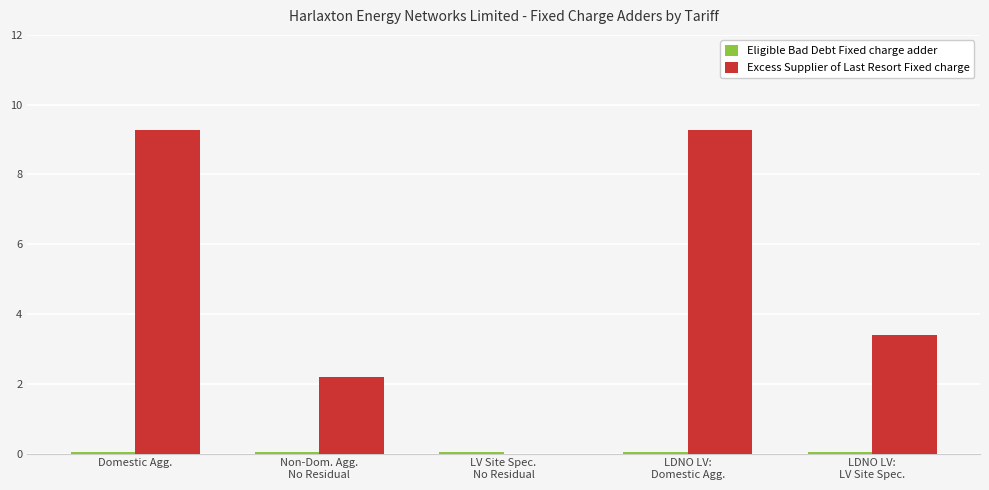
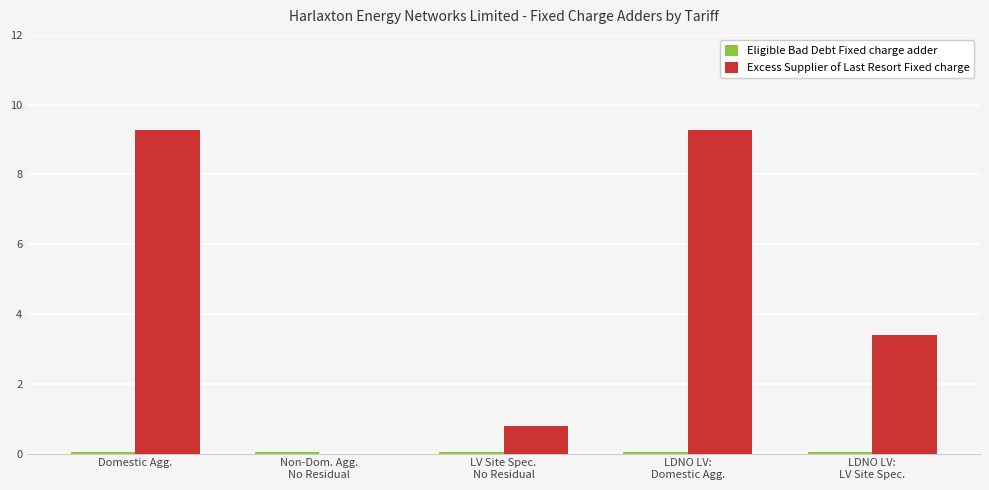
Excess Supplier of Last Resort Fixed charge, Non-Dom. Agg. No Residual: 2.2 -> 0.0
Excess Supplier of Last Resort Fixed charge, LV Site Spec. No Residual: 0.0 -> 0.8
